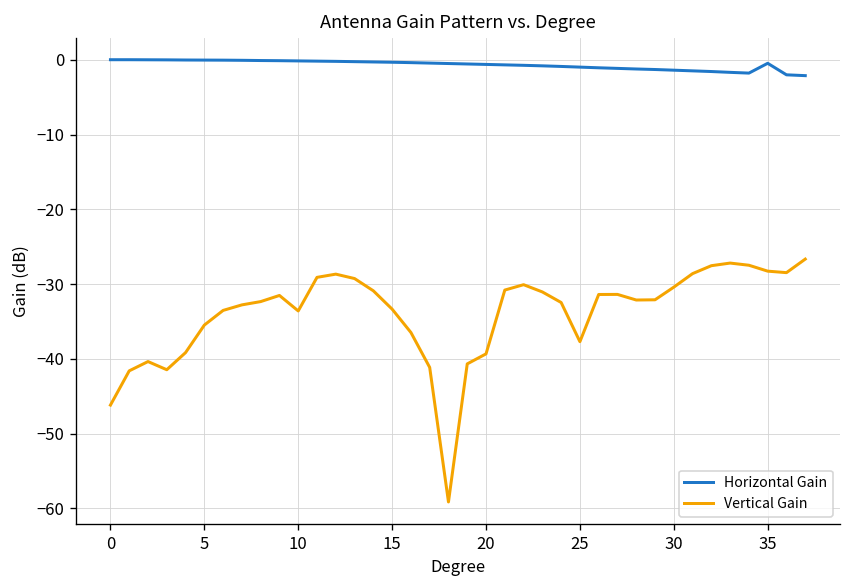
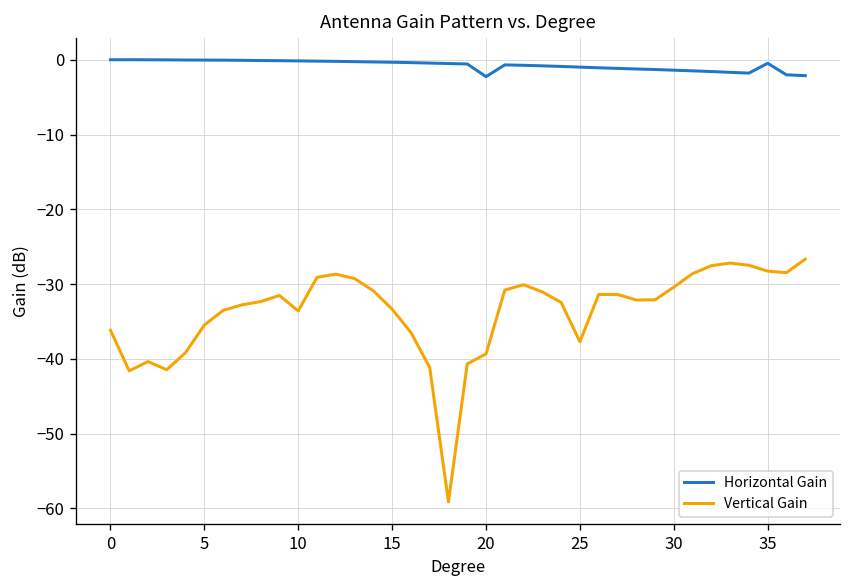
Vertical Gain, 0: -46 -> -36
Horizontal Gain, 20: -1 -> -2
